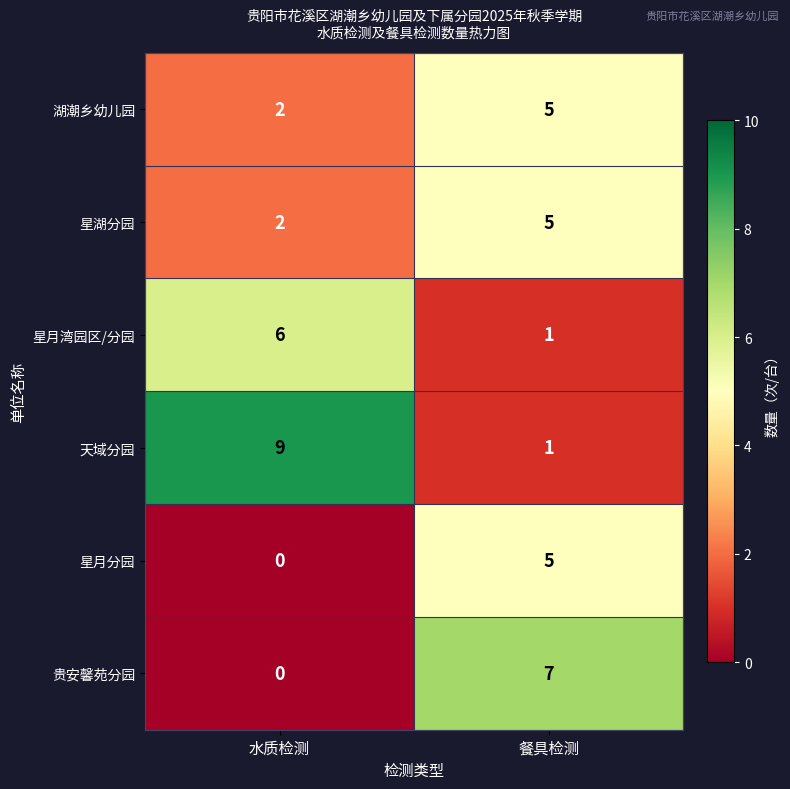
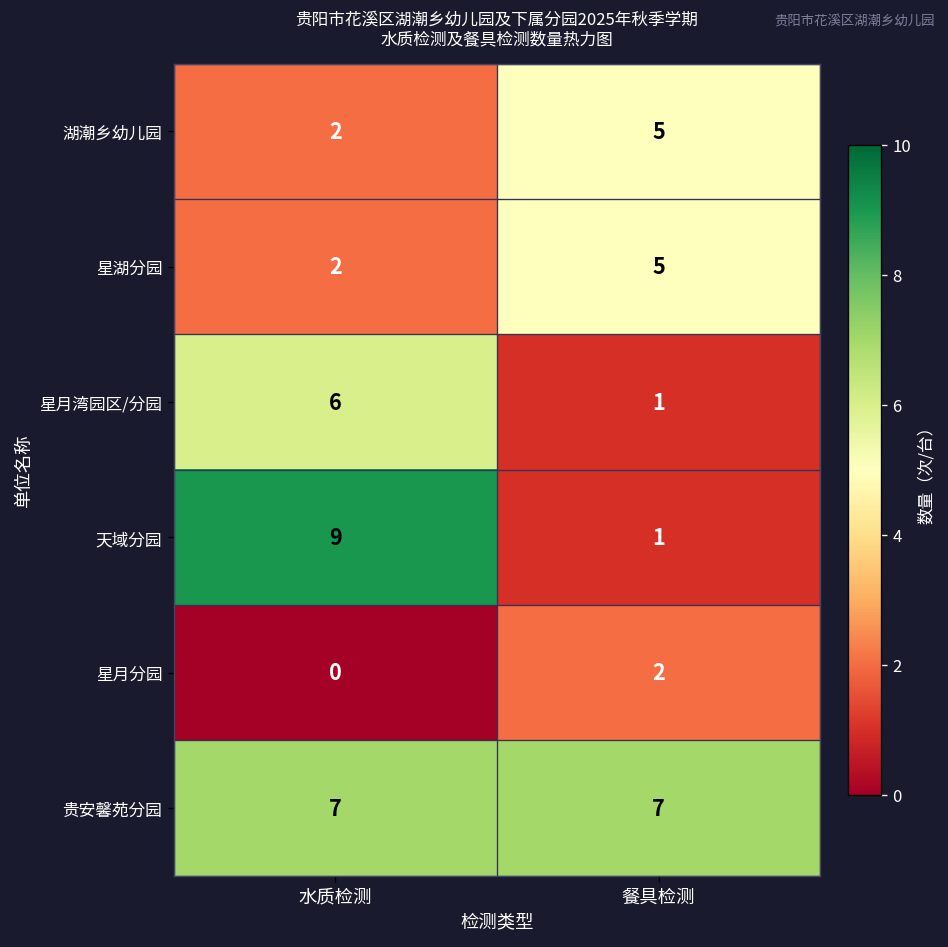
星月分园, 餐具检测: 5 -> 2
贵安馨苑分园, 水质检测: 0 -> 7
